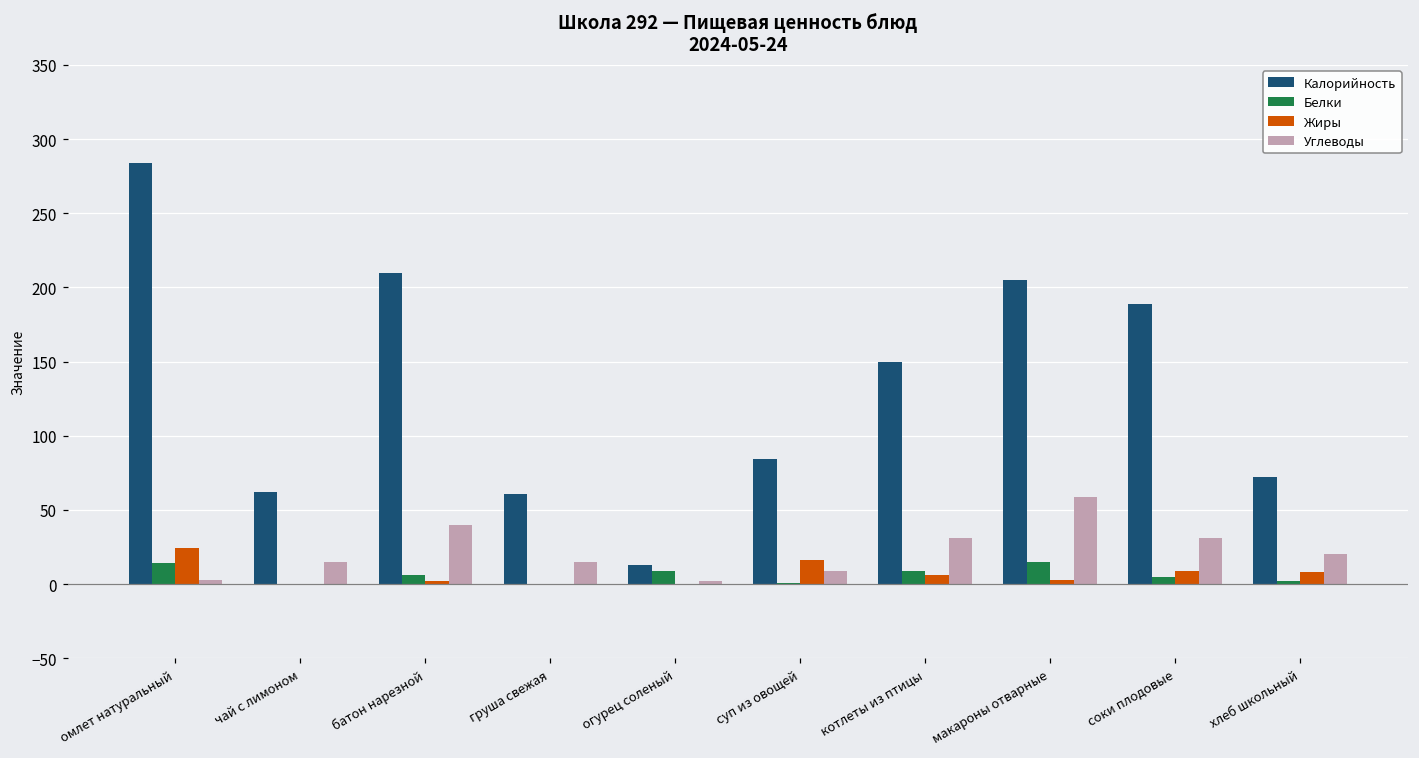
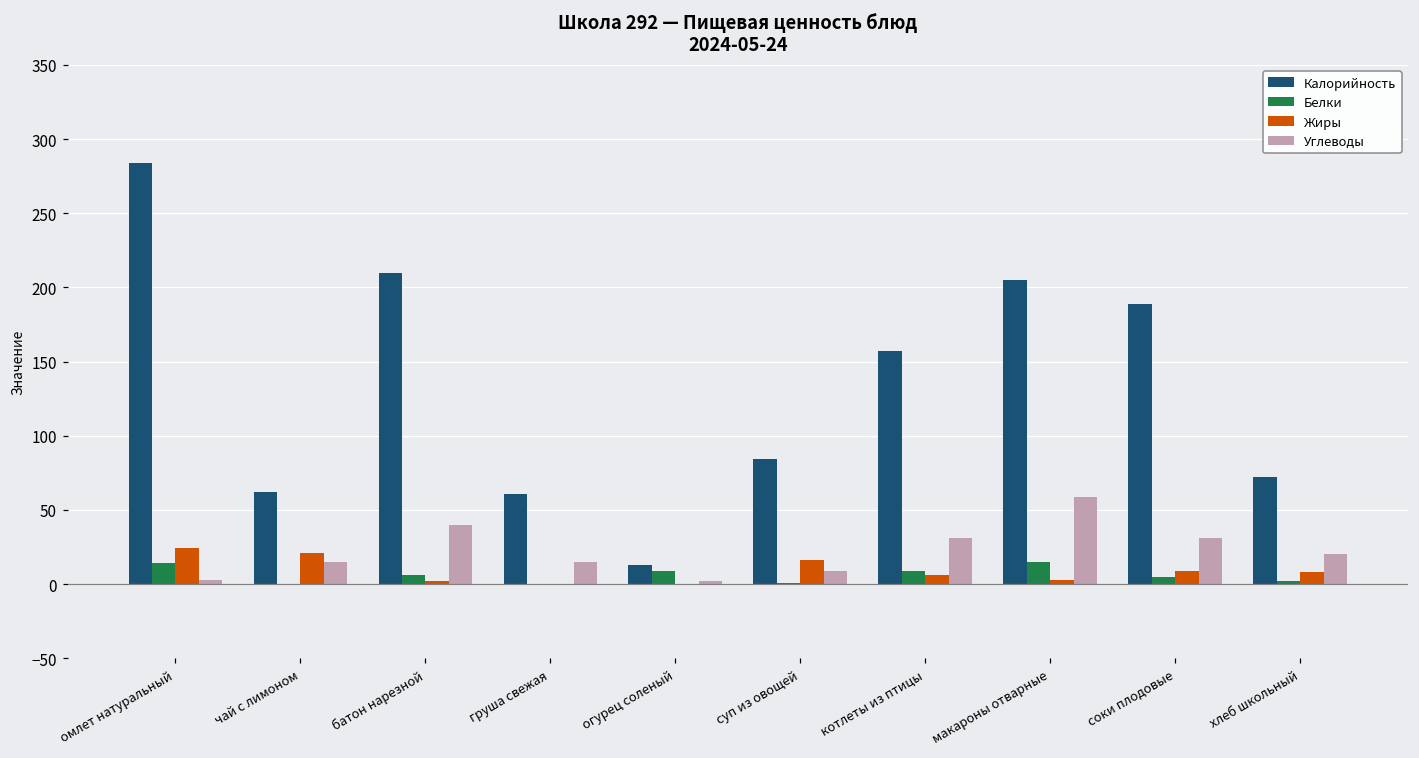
Жиры, чай с лимоном: 0 -> 21
Калорийность, котлеты из птицы: 150 -> 157
